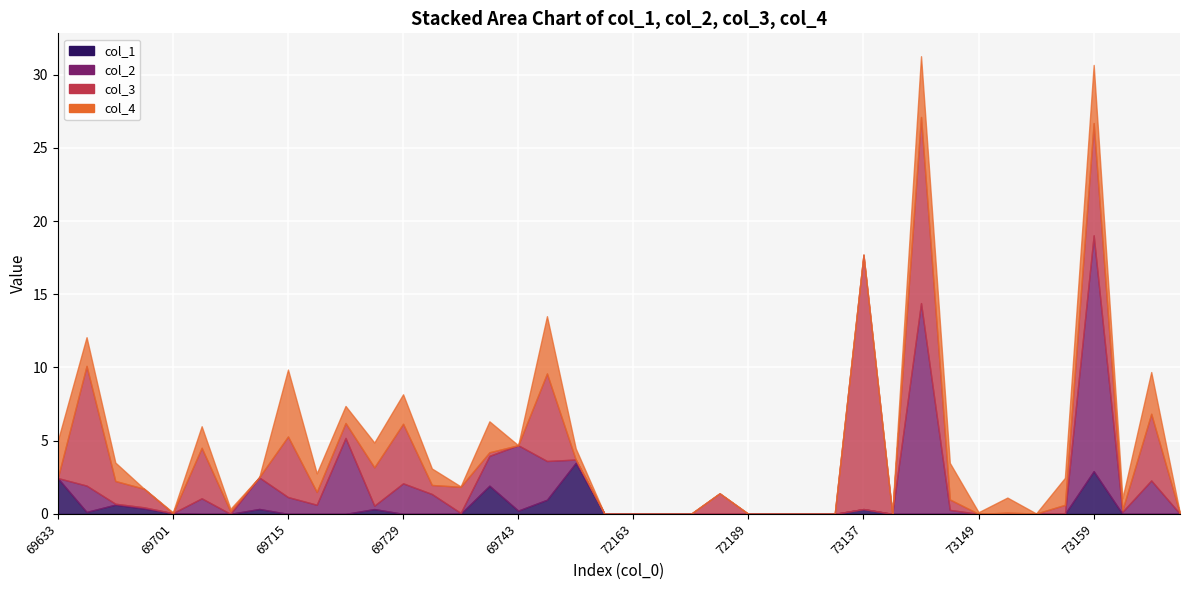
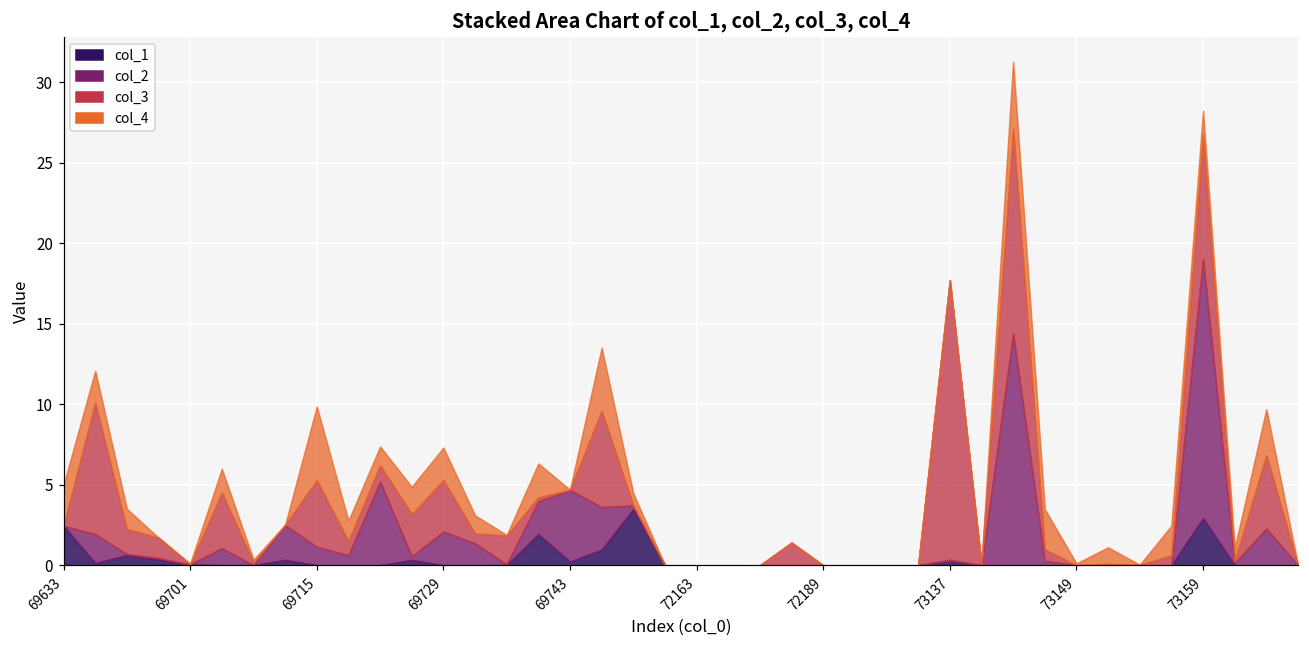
col_3, 69729: 4.1 -> 3.2
col_4, 73159: 4.0 -> 1.5
